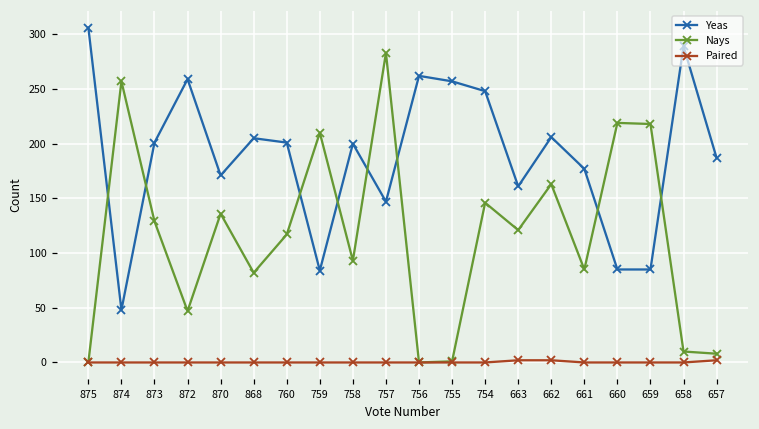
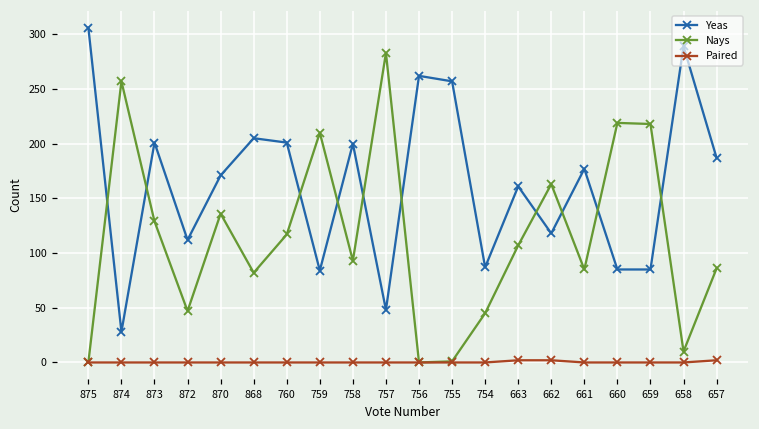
Yeas, 874: 50 -> 30
Yeas, 872: 260 -> 110
Yeas, 757: 150 -> 50
Yeas, 754: 250 -> 90
Nays, 754: 150 -> 50
Nays, 663: 120 -> 110
Yeas, 662: 210 -> 120
Nays, 657: 10 -> 90
